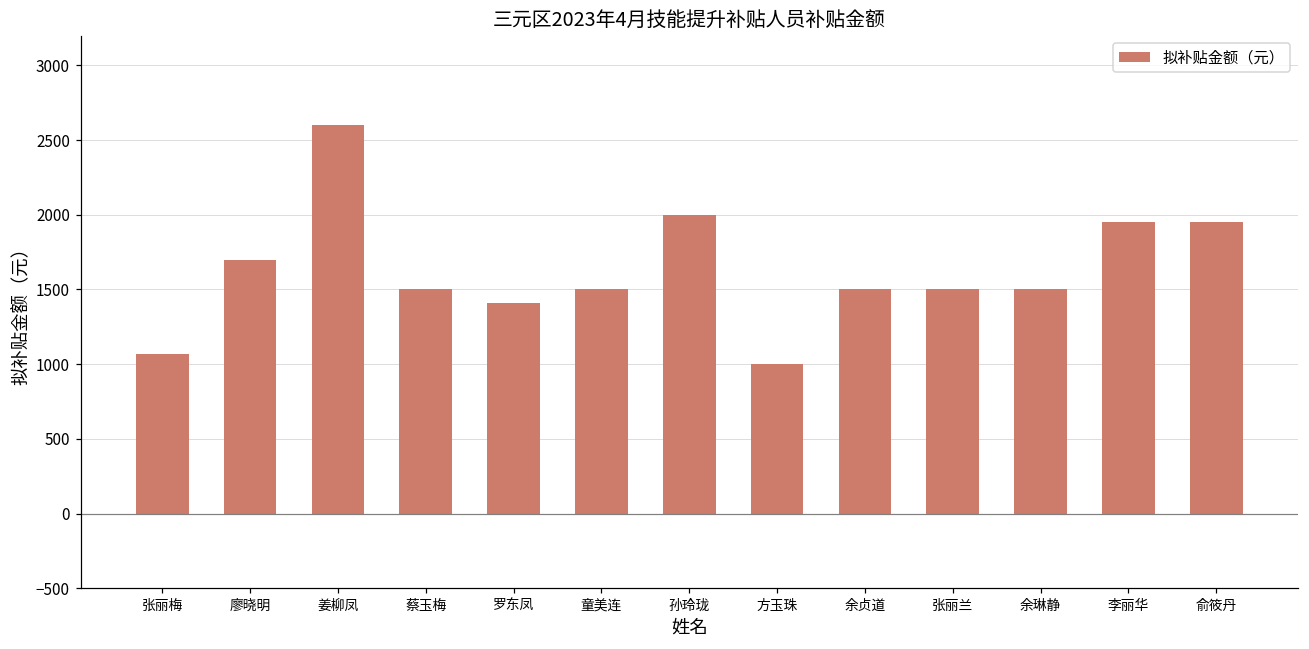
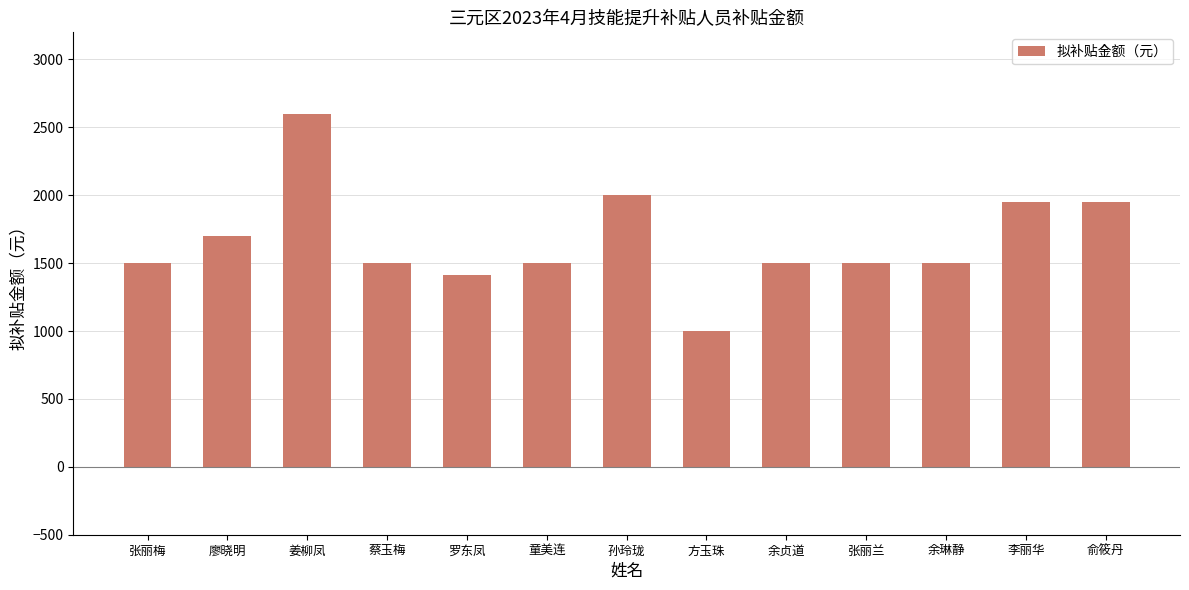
张丽梅: 1070 -> 1500
